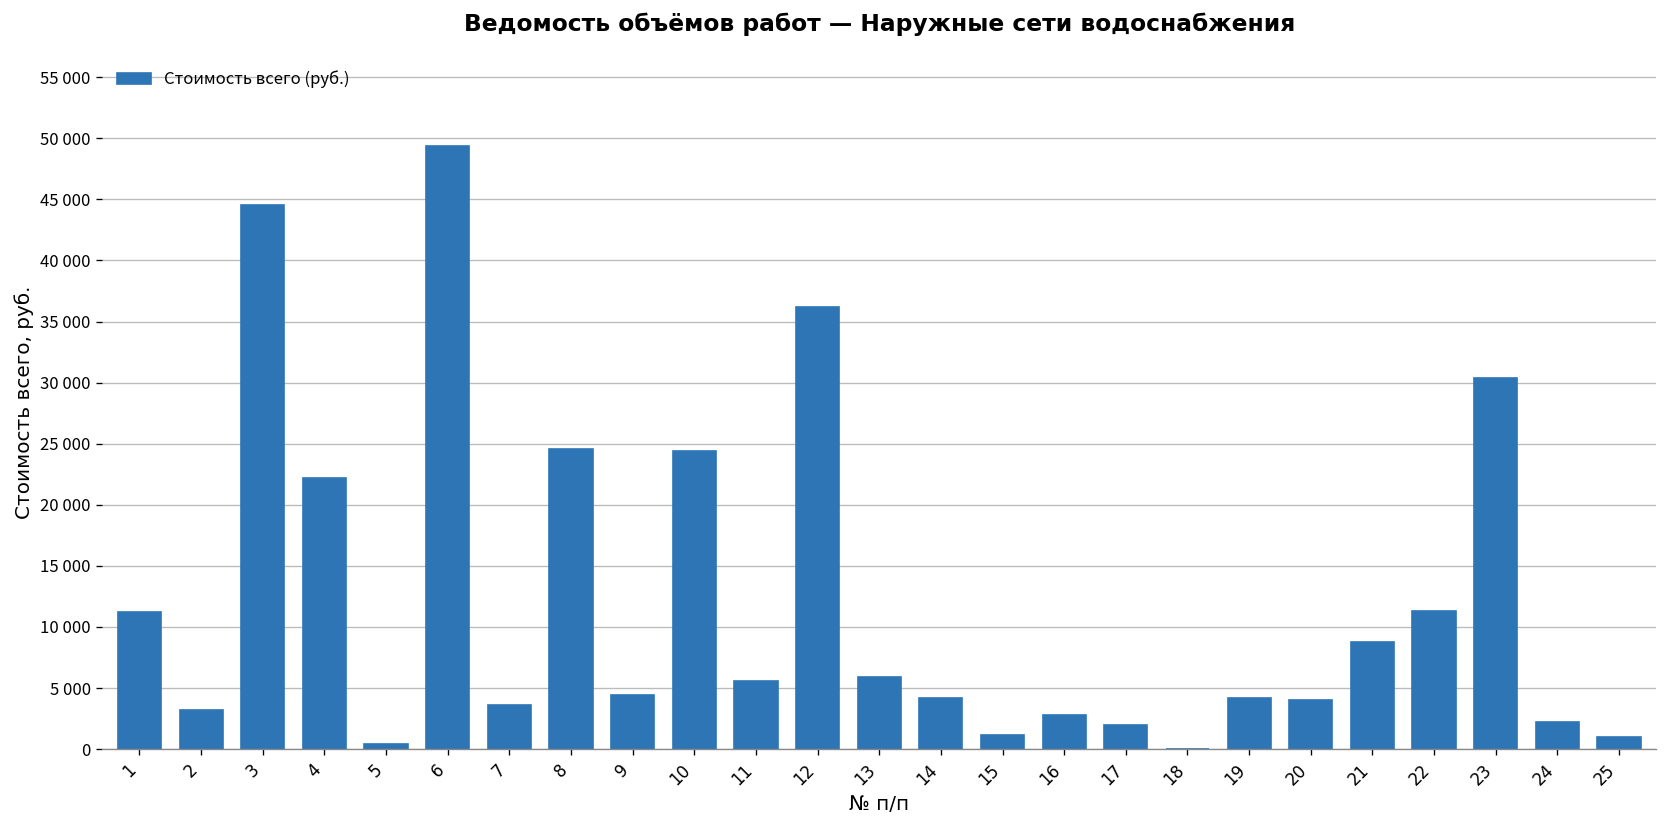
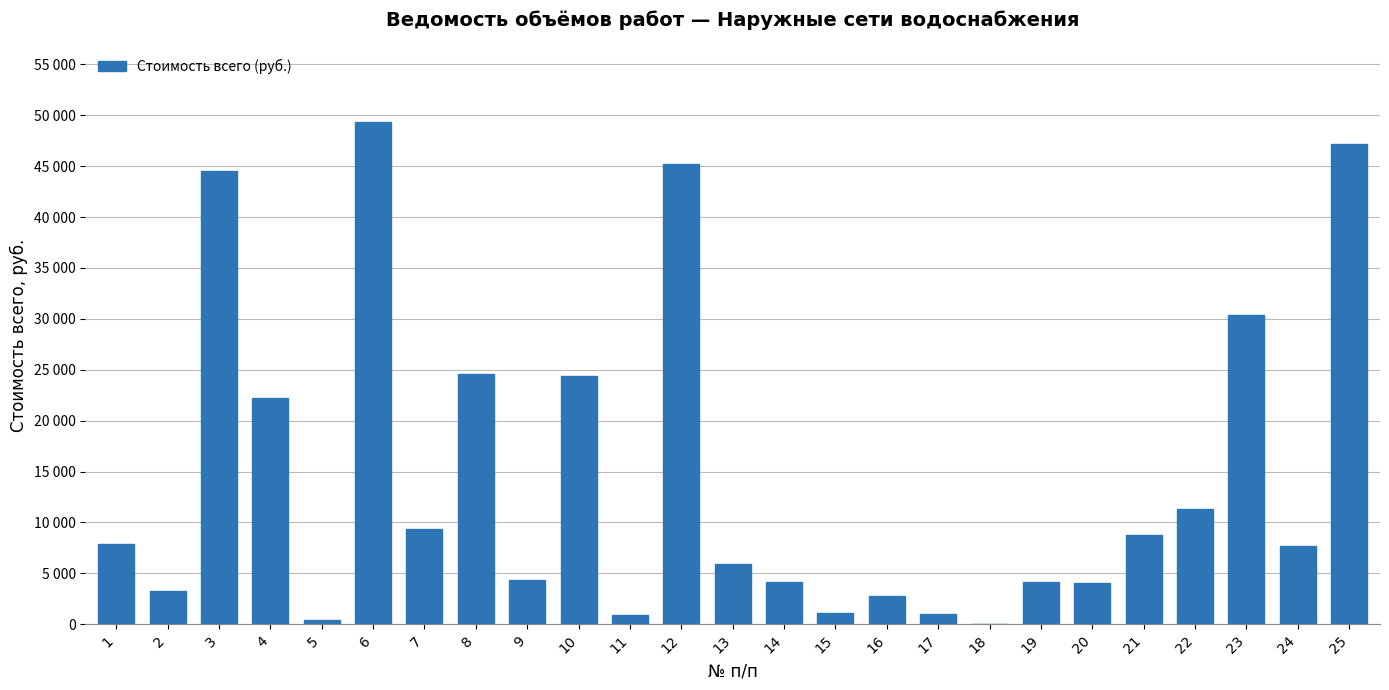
1: 11200 -> 7800
7: 3600 -> 9400
11: 5500 -> 900
12: 36200 -> 45200
17: 2000 -> 1000
24: 2200 -> 7600
25: 1000 -> 47200
